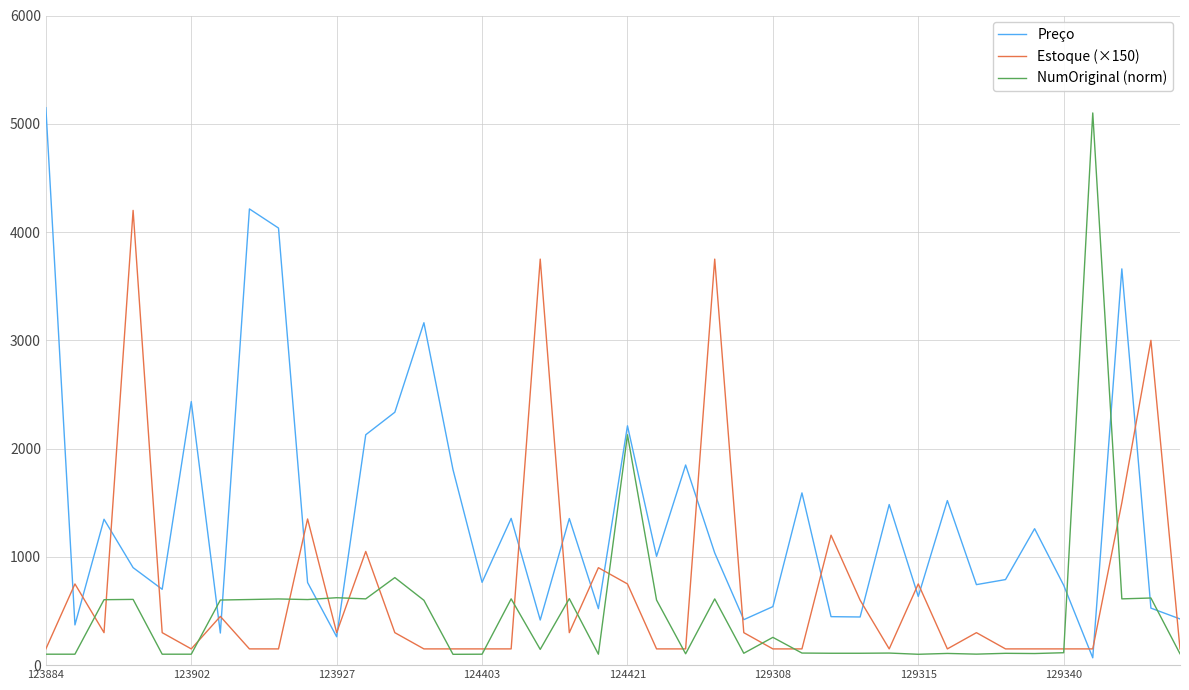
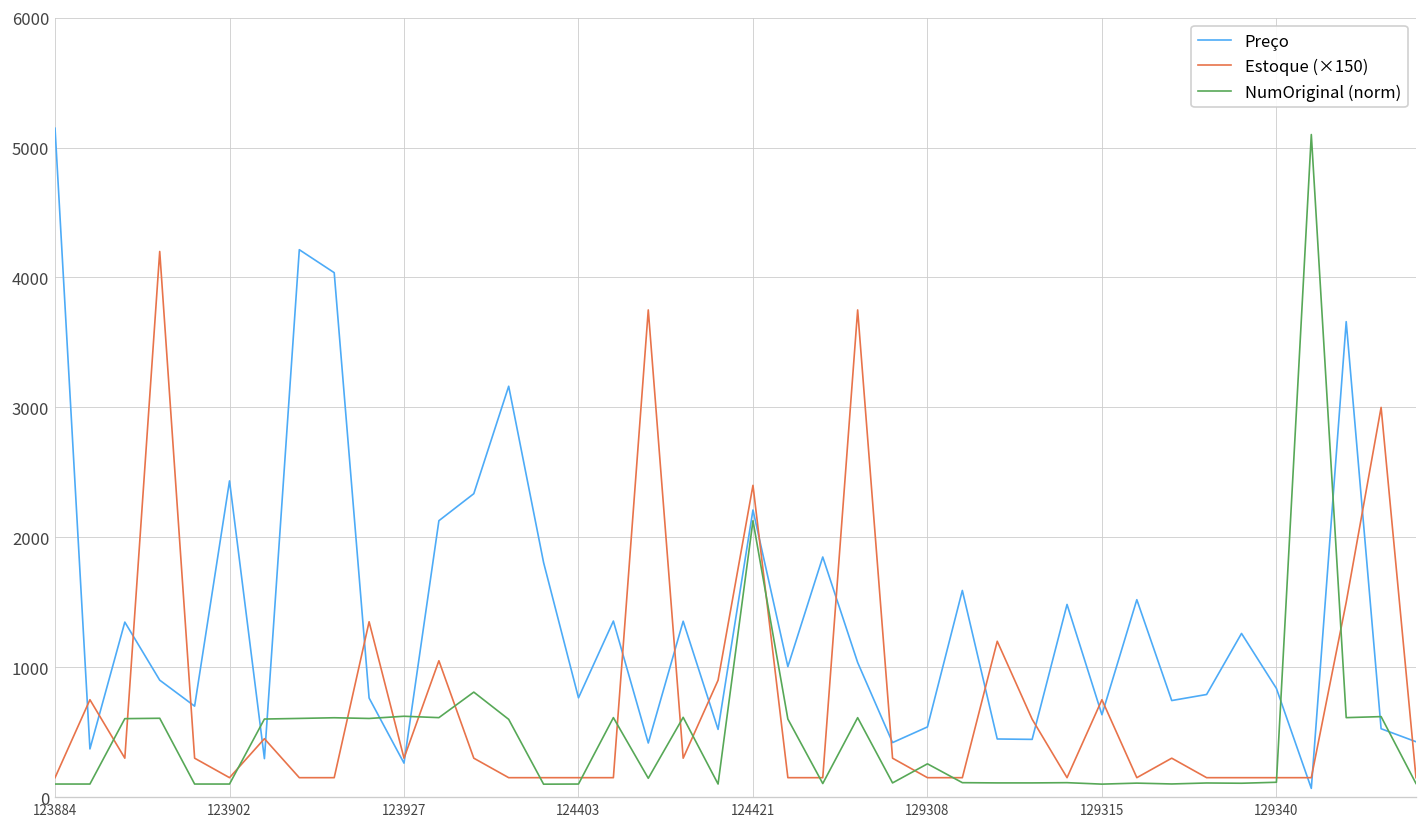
Estoque (×150), 124421: 750 -> 2400
Preço, 129340: 740 -> 840
